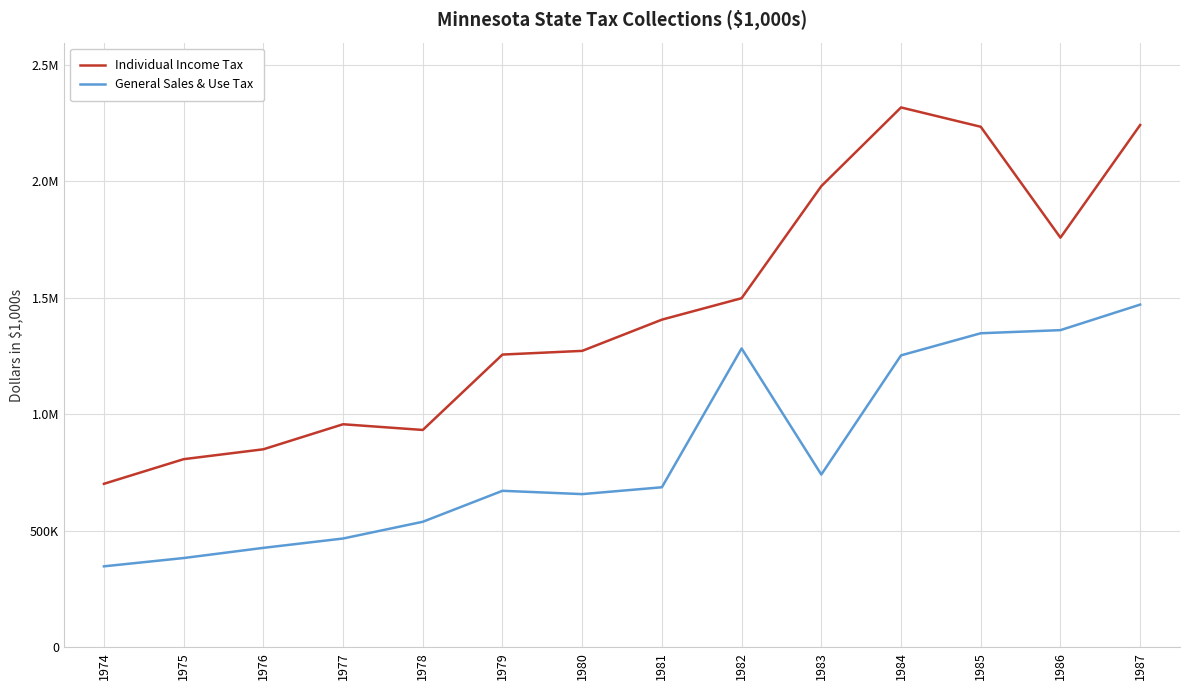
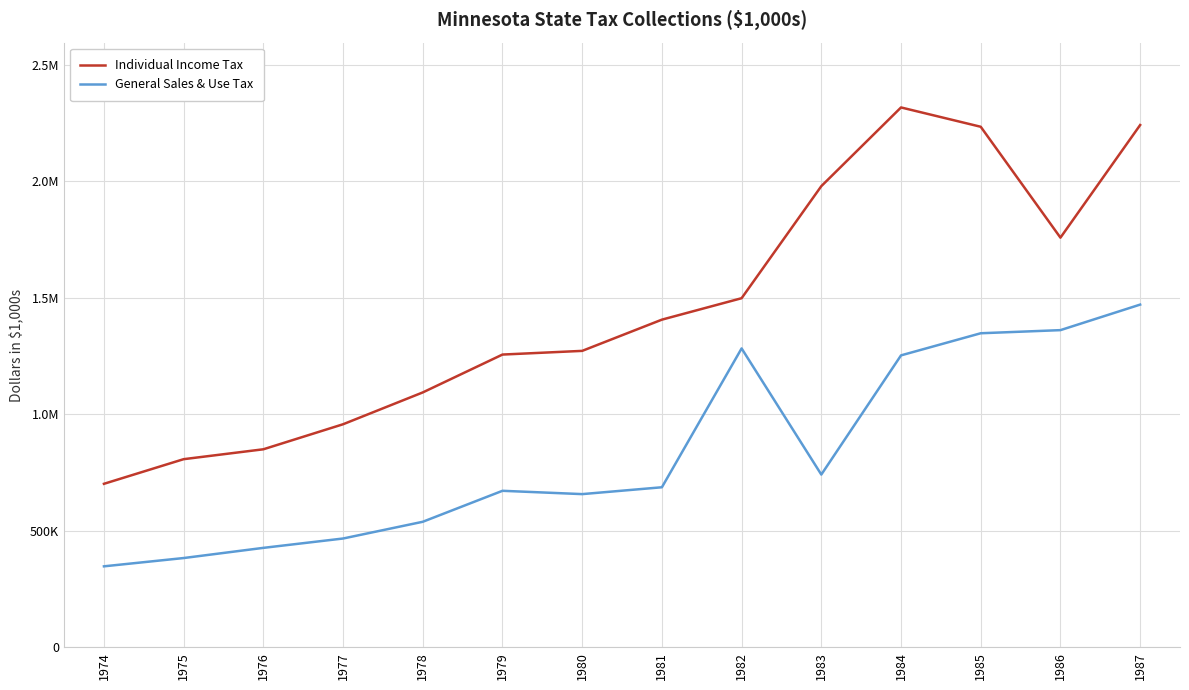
Individual Income Tax, 1978: 930000 -> 1090000
